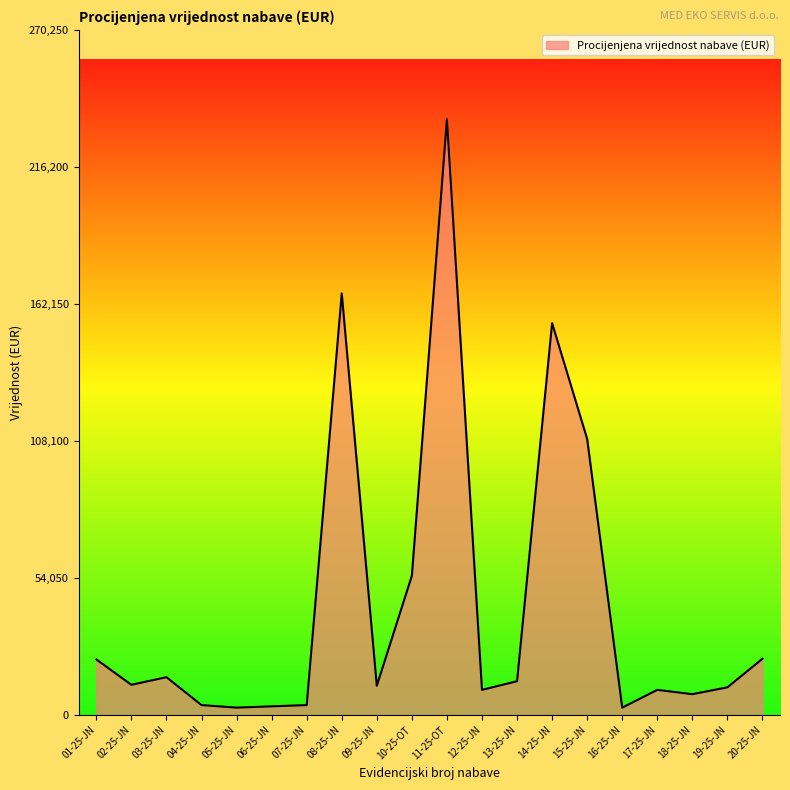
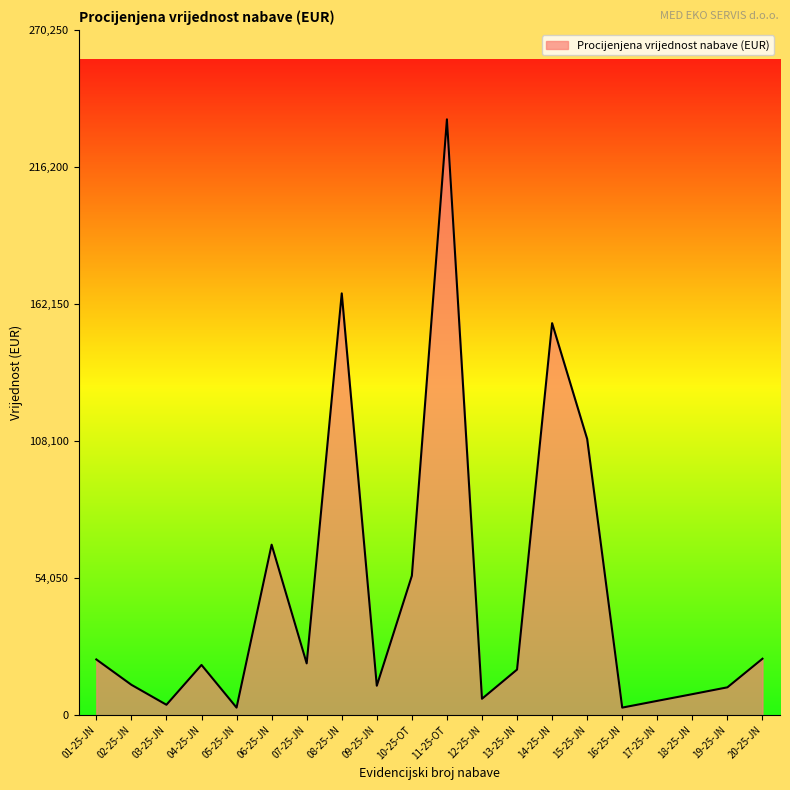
03-25-JN: 15,000 -> 4,000
04-25-JN: 4,000 -> 20,000
06-25-JN: 4,000 -> 67,000
07-25-JN: 4,000 -> 20,000
12-25-JN: 10,000 -> 6,000
13-25-JN: 13,000 -> 18,000
17-25-JN: 10,000 -> 6,000
